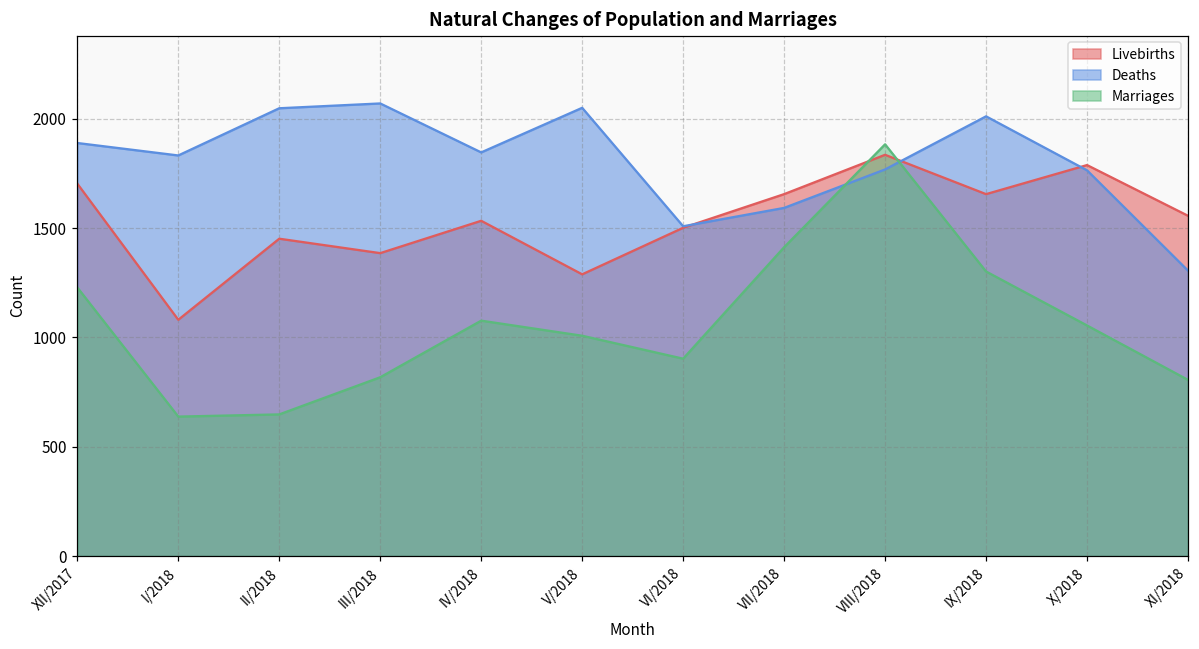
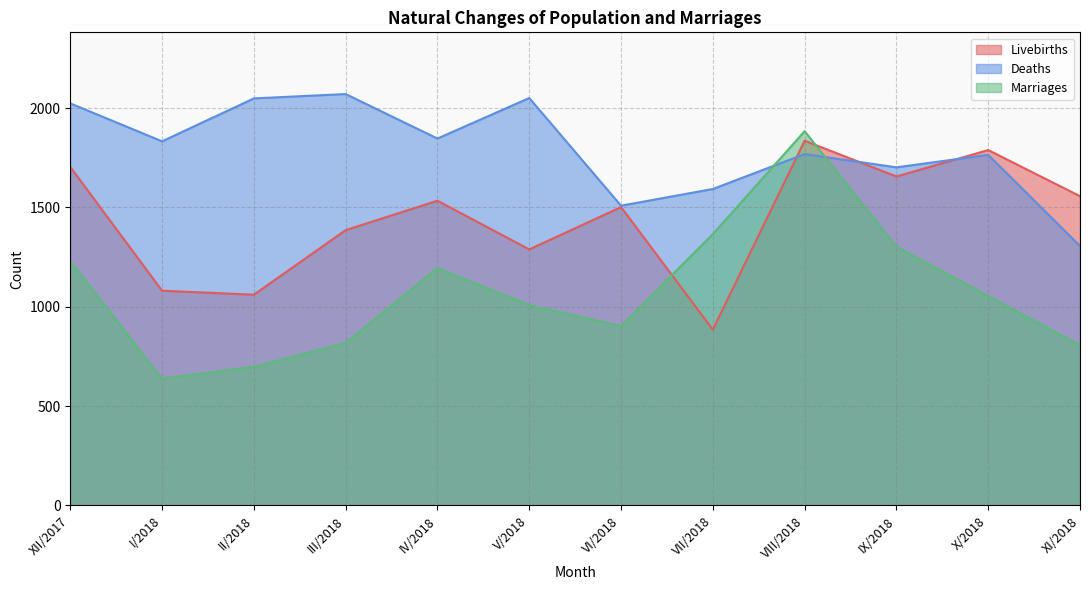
Deaths, XII/2017: 1890 -> 2020
Livebirths, II/2018: 1450 -> 1060
Marriages, II/2018: 650 -> 700
Marriages, IV/2018: 1080 -> 1200
Livebirths, VII/2018: 1660 -> 890
Marriages, VII/2018: 1410 -> 1370
Deaths, IX/2018: 2010 -> 1700
